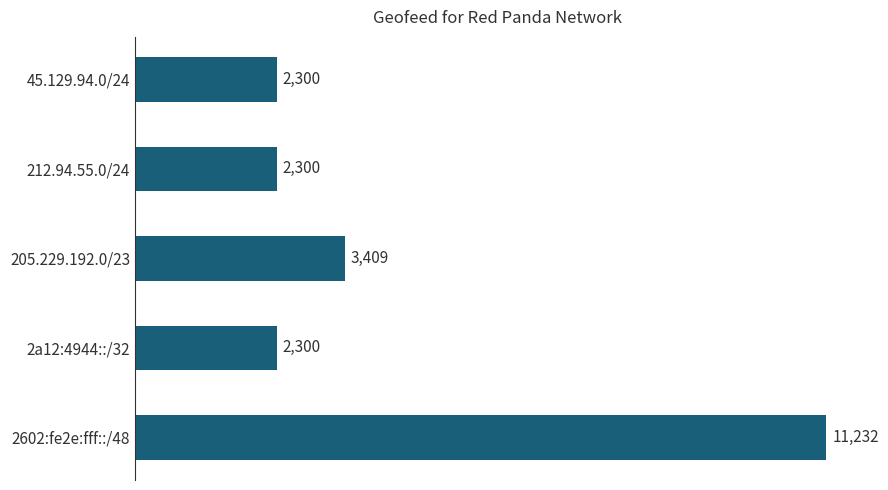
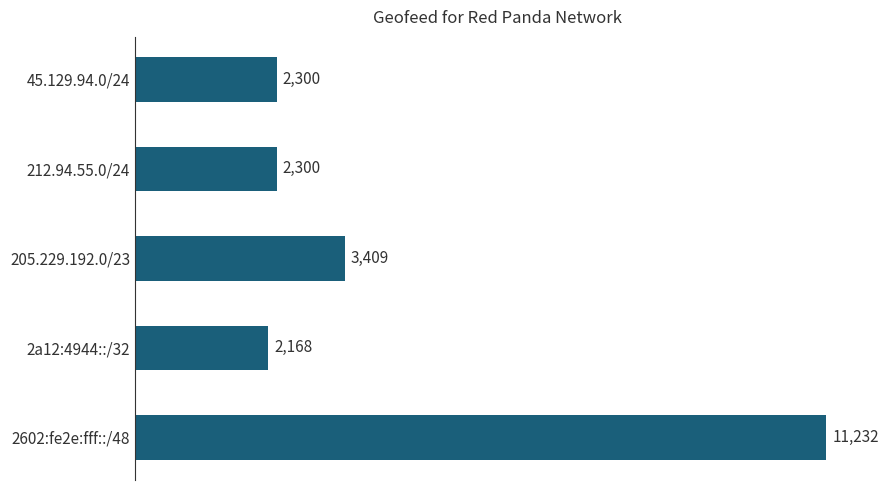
2a12:4944::/32: 2,300 -> 2,168
